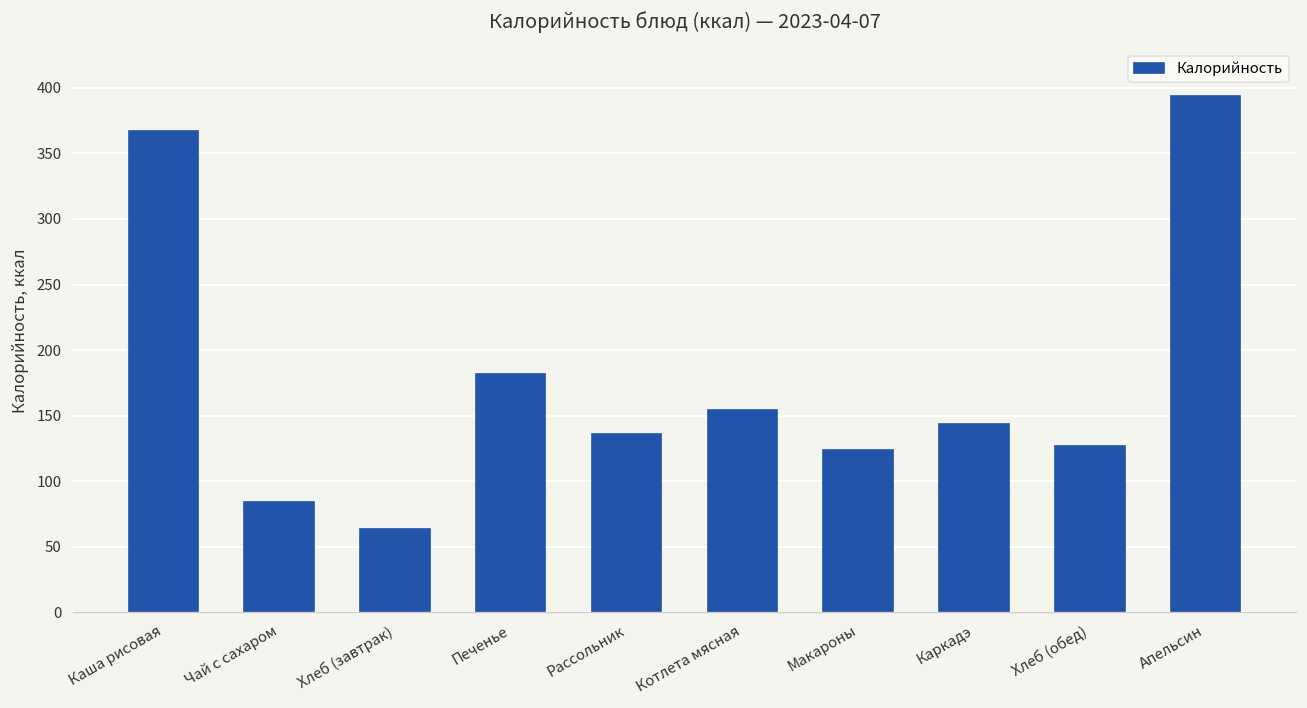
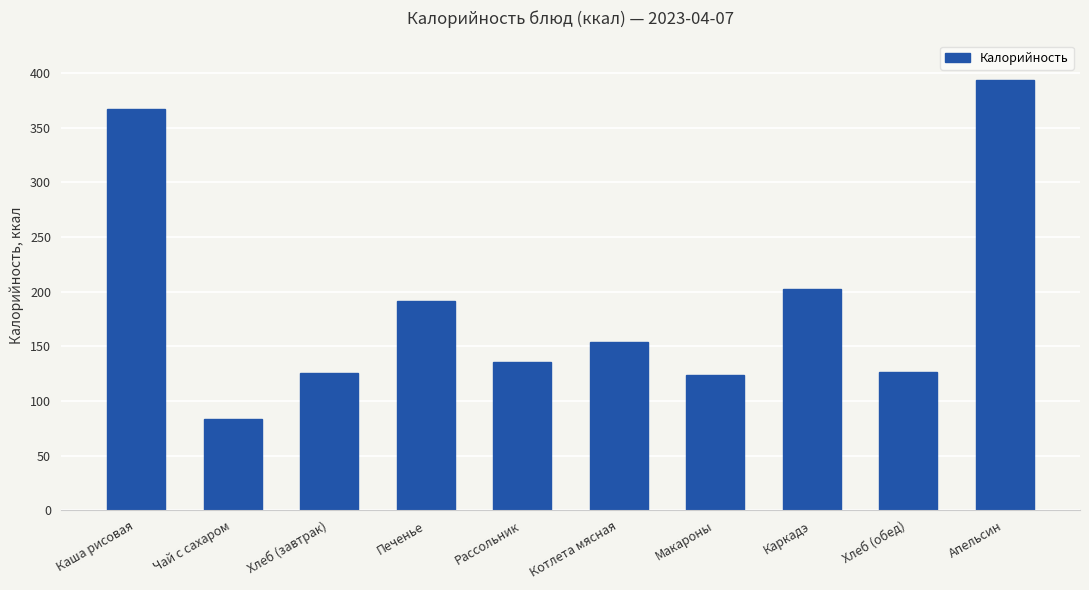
Хлеб (завтрак): 64 -> 126
Печенье: 182 -> 192
Каркадэ: 144 -> 203
